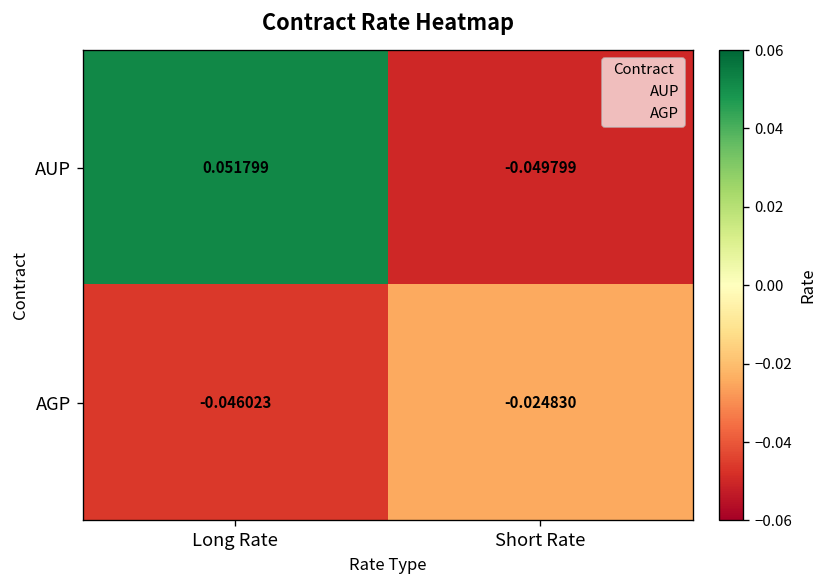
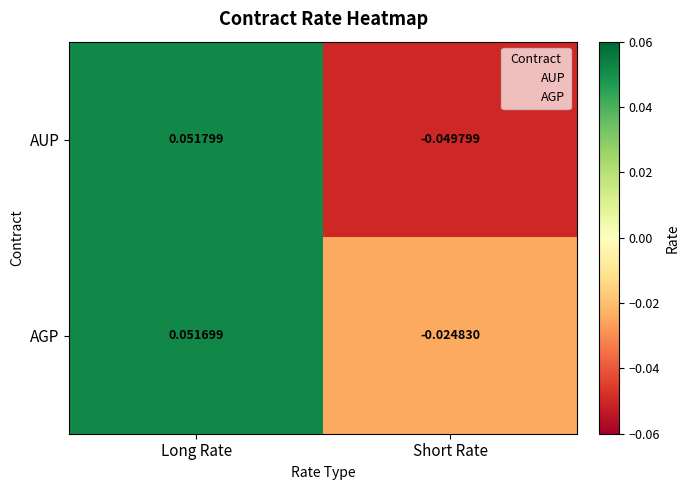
AGP, Long Rate: -0.046023 -> 0.051699
